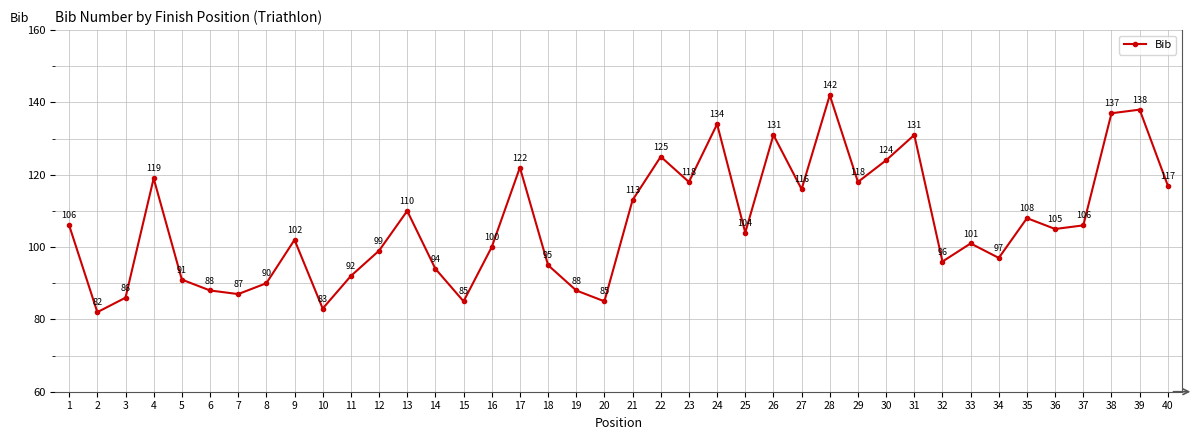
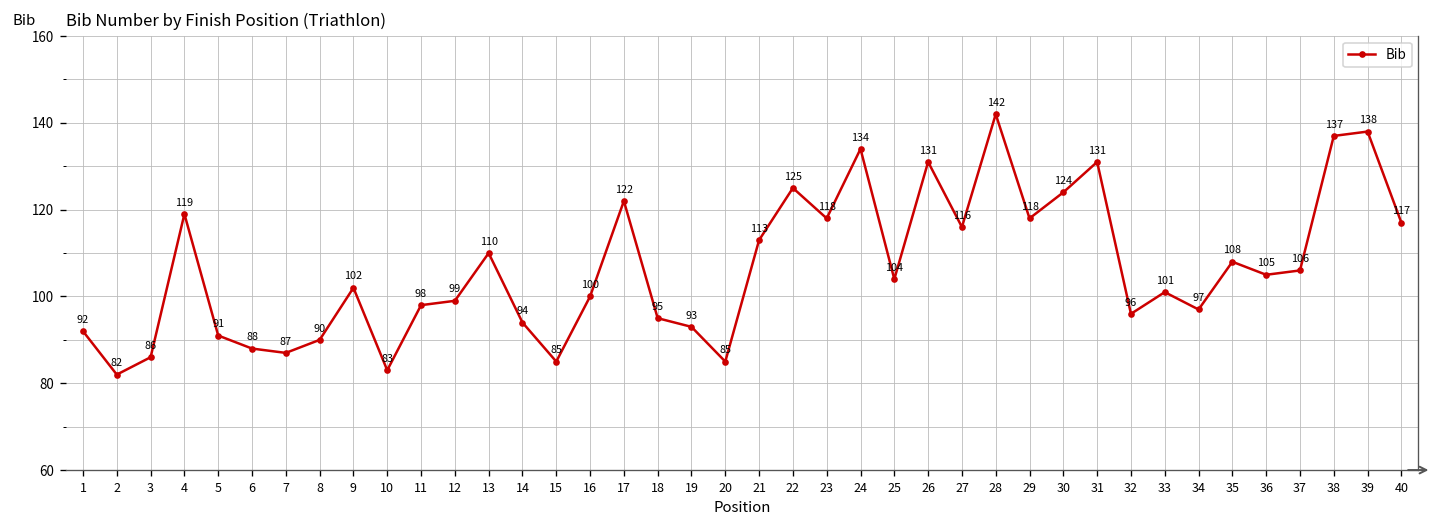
1: 106 -> 92
11: 92 -> 98
19: 88 -> 93
